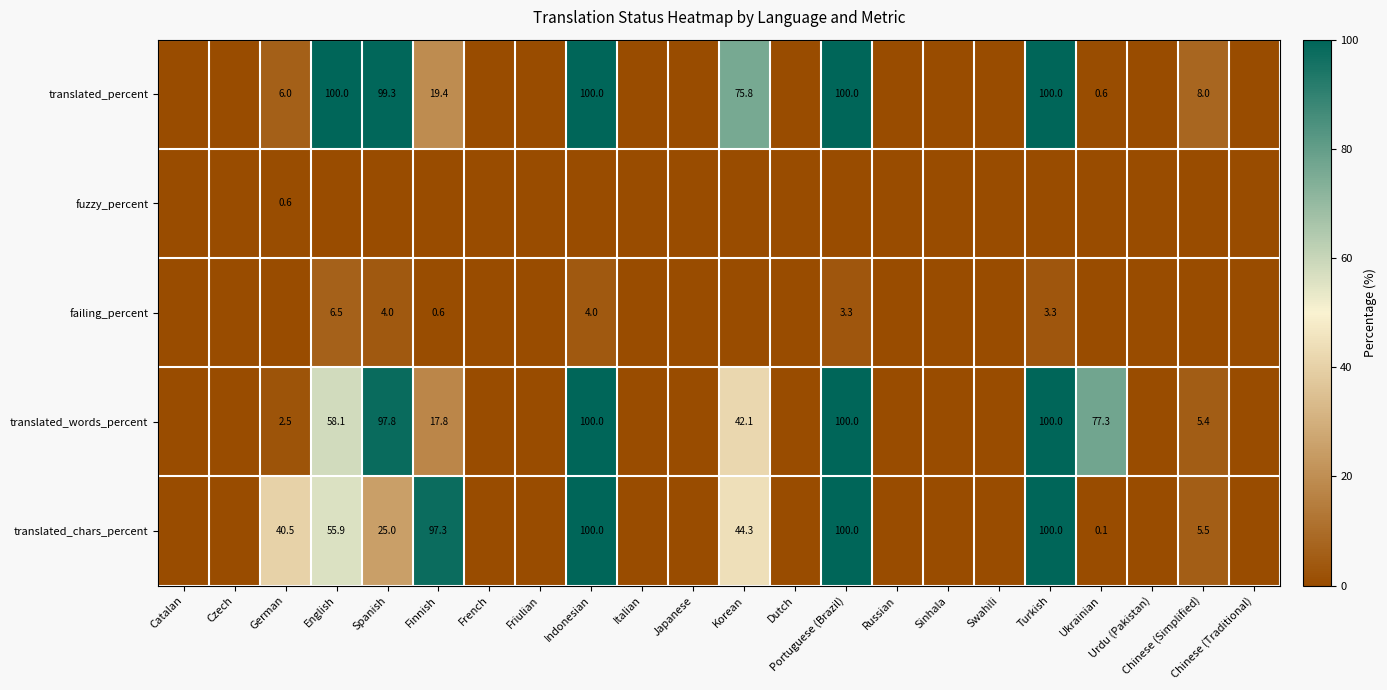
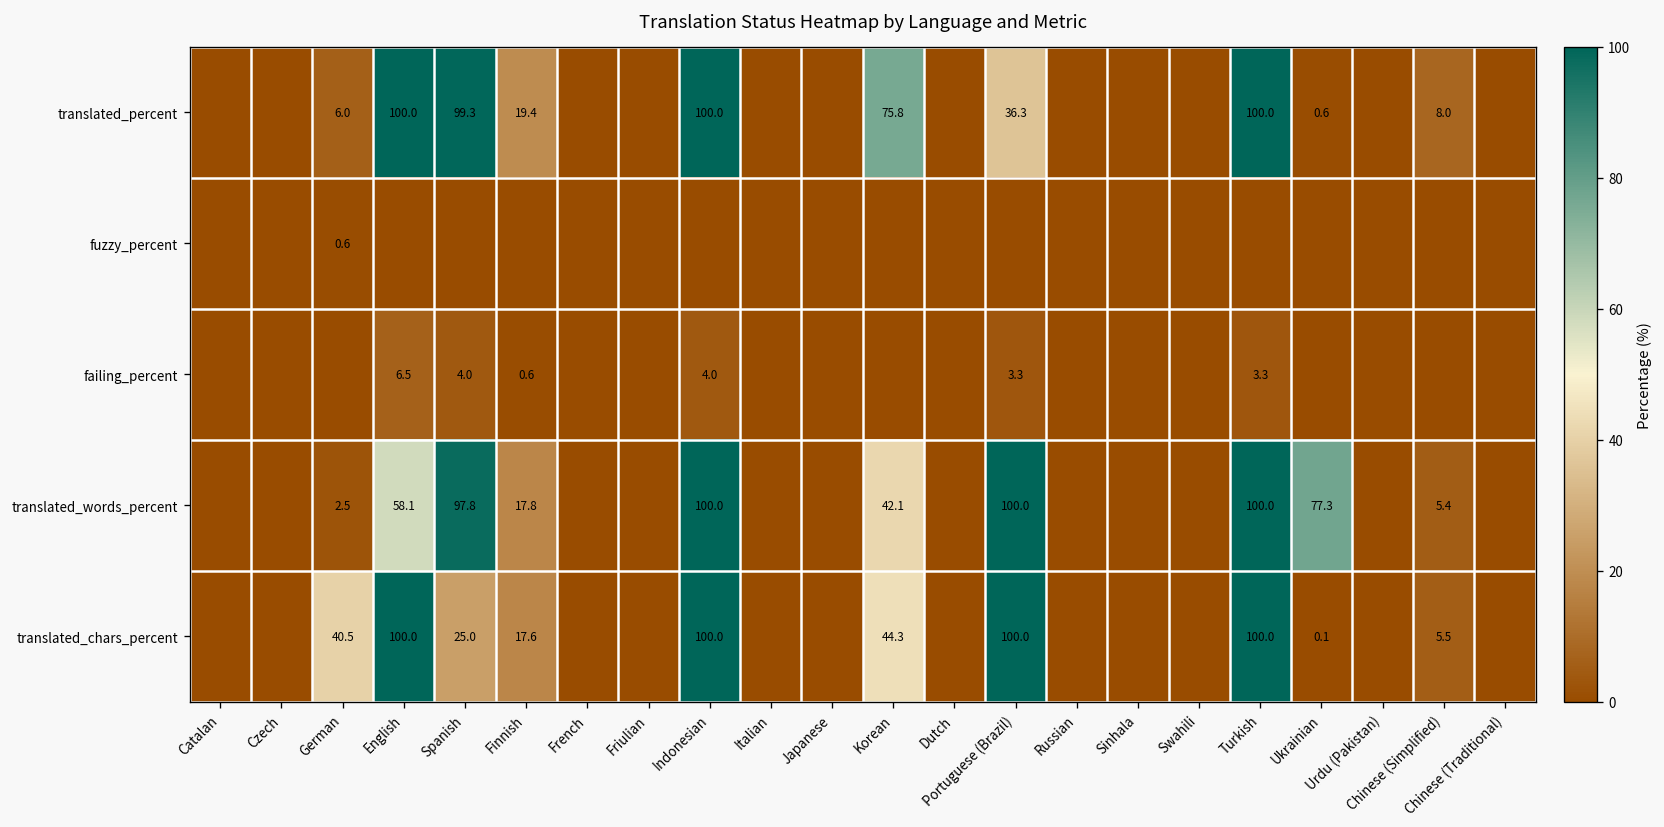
translated_percent, Portuguese (Brazil): 100.0 -> 36.3
translated_chars_percent, English: 55.9 -> 100.0
translated_chars_percent, Finnish: 97.3 -> 17.6
